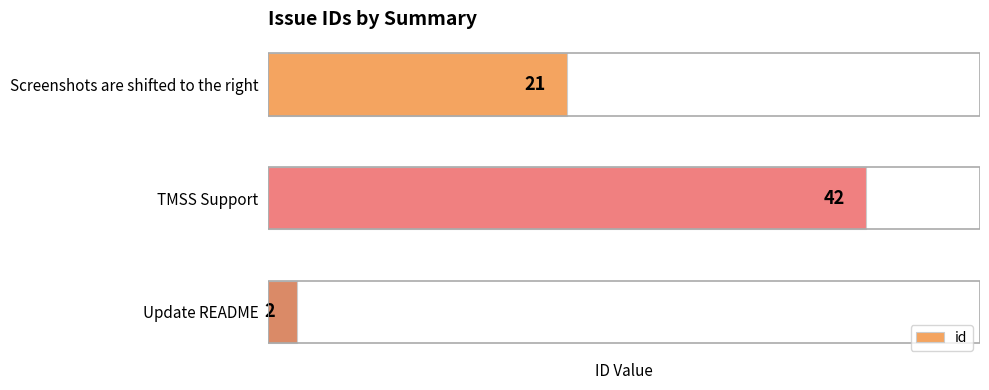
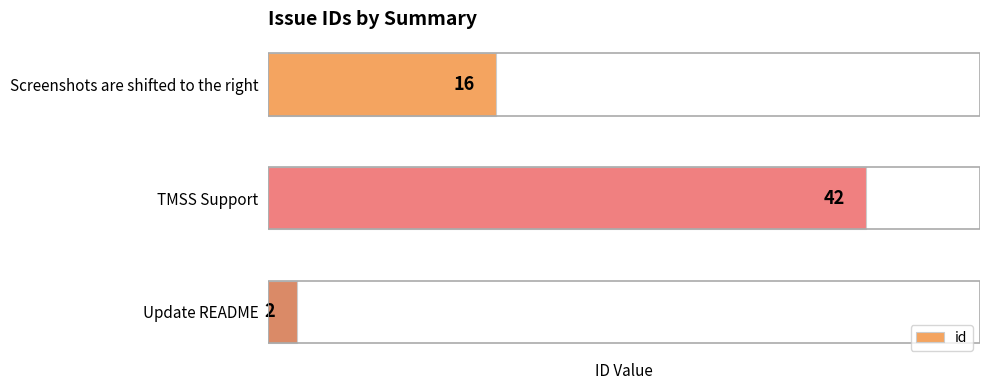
Screenshots are shifted to the right: 21 -> 16
